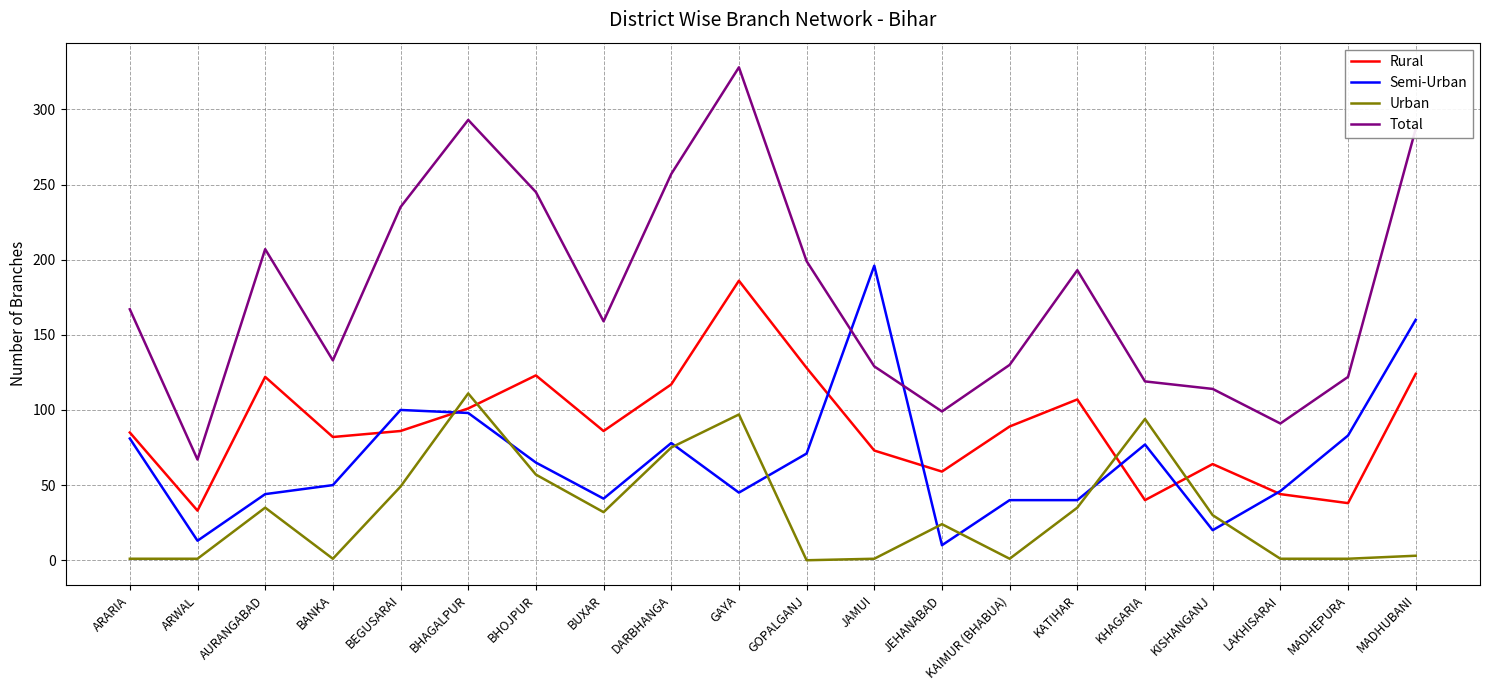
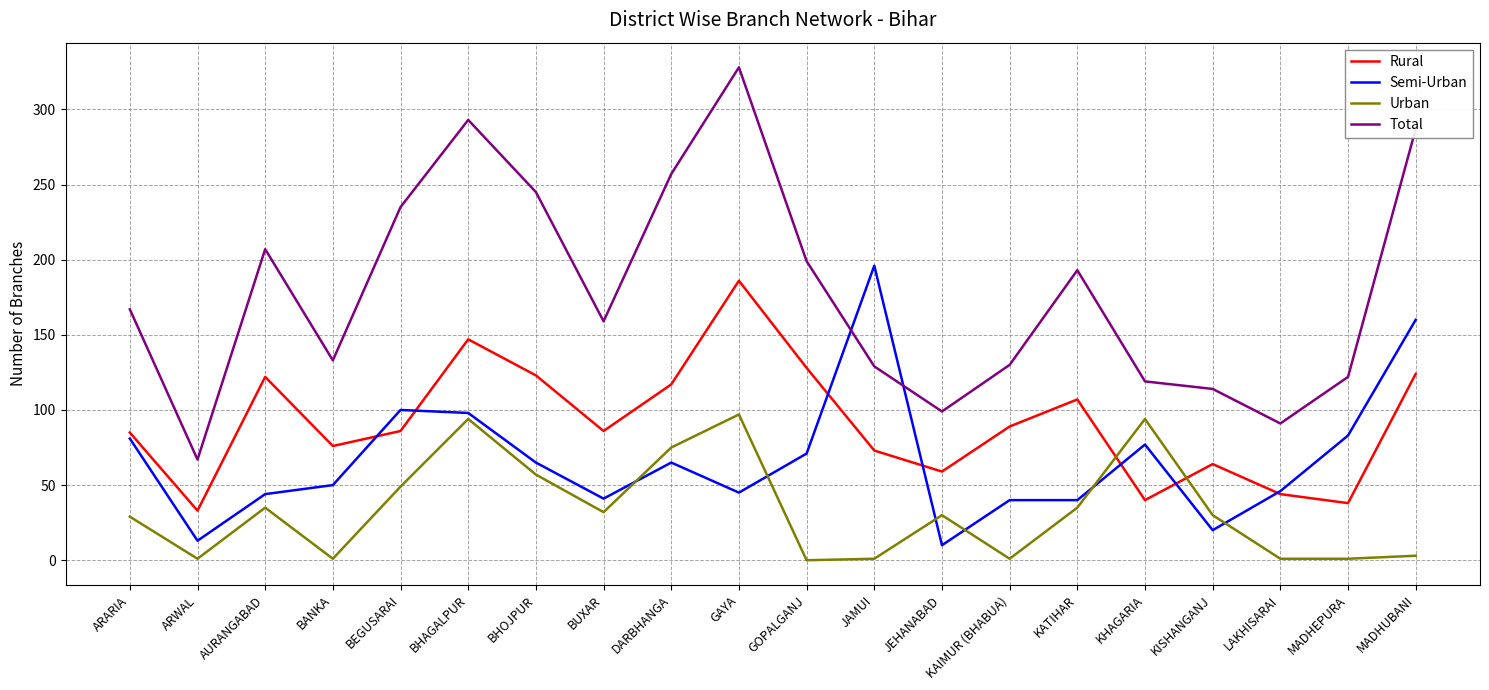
Urban, ARARIA: 1 -> 29
Rural, BANKA: 82 -> 76
Rural, BHAGALPUR: 101 -> 147
Urban, BHAGALPUR: 111 -> 94
Semi-Urban, DARBHANGA: 78 -> 65
Urban, JEHANABAD: 24 -> 30
